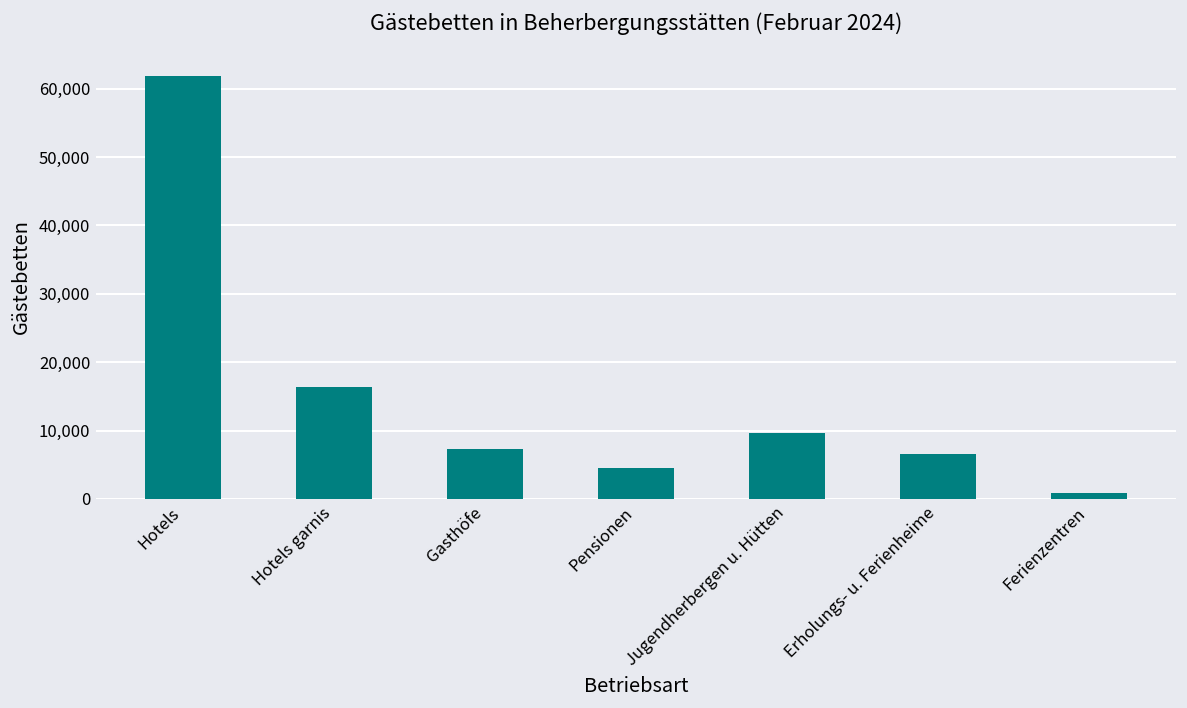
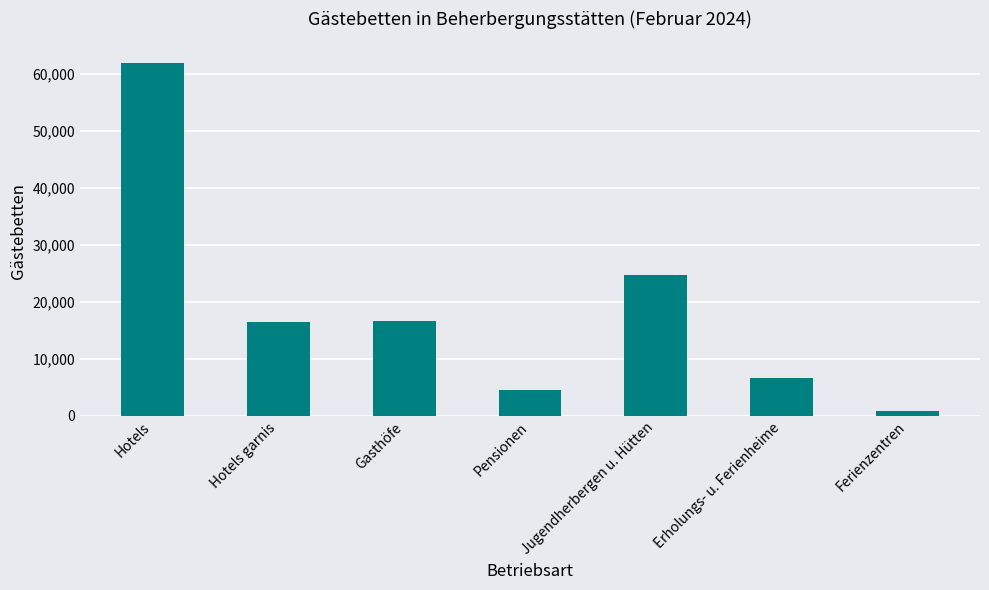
Gasthöfe: 7,000 -> 17,000
Jugendherbergen u. Hütten: 10,000 -> 25,000
